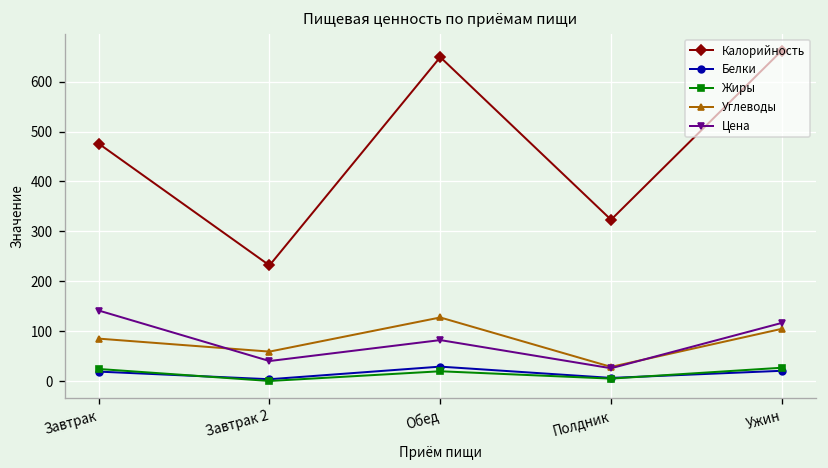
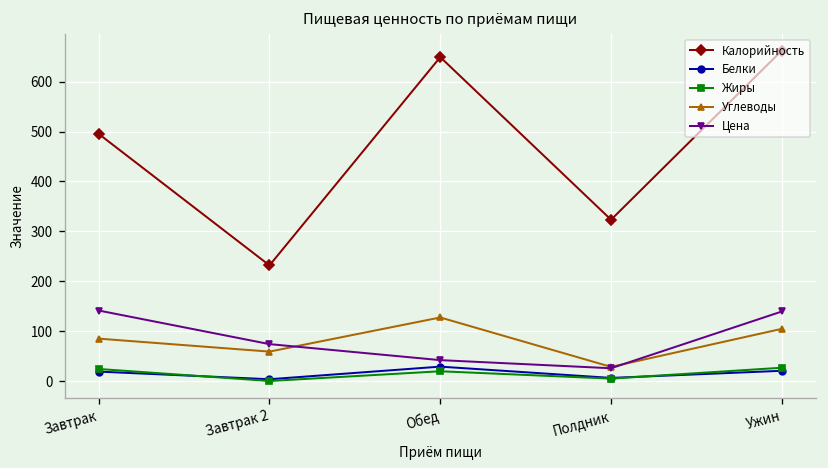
Калорийность, Завтрак: 480 -> 500
Цена, Завтрак 2: 40 -> 70
Цена, Обед: 80 -> 40
Цена, Ужин: 120 -> 140
